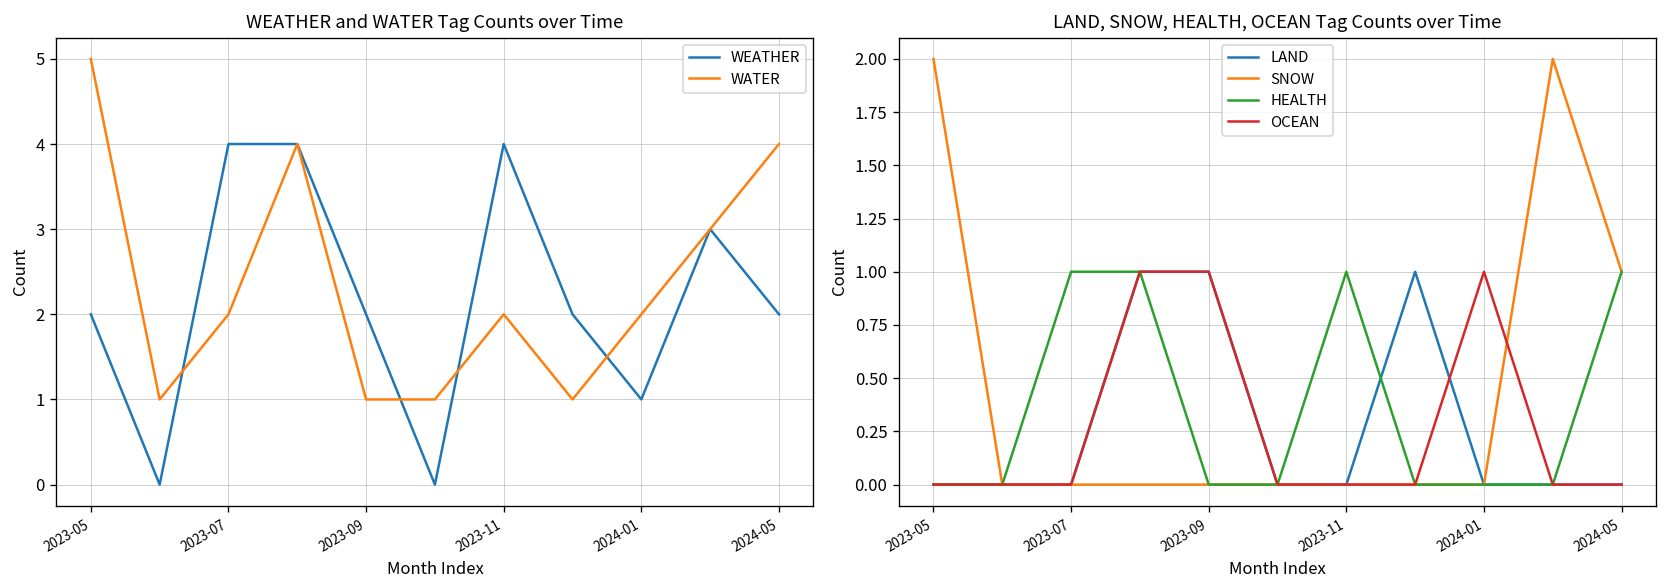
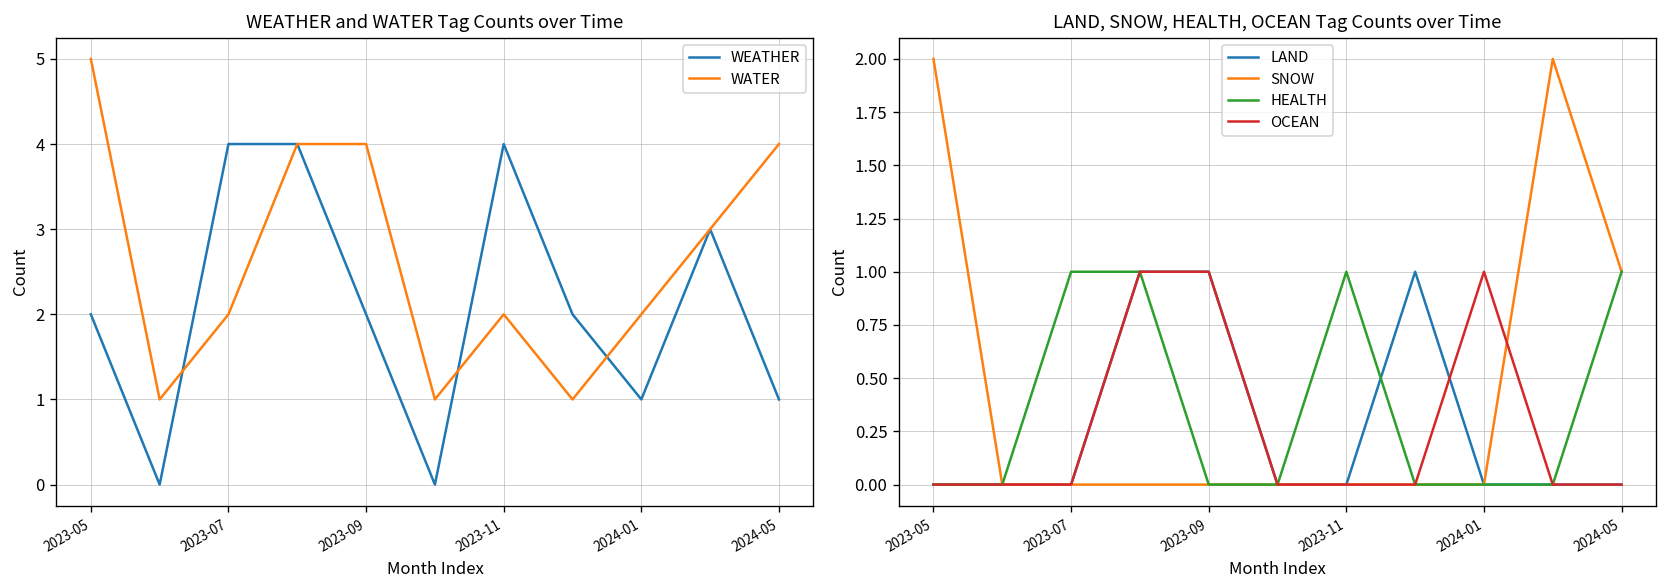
WEATHER and WATER Tag Counts over Time, WATER, 2023-09: 1 -> 4
WEATHER and WATER Tag Counts over Time, WEATHER, 2024-05: 2 -> 1
